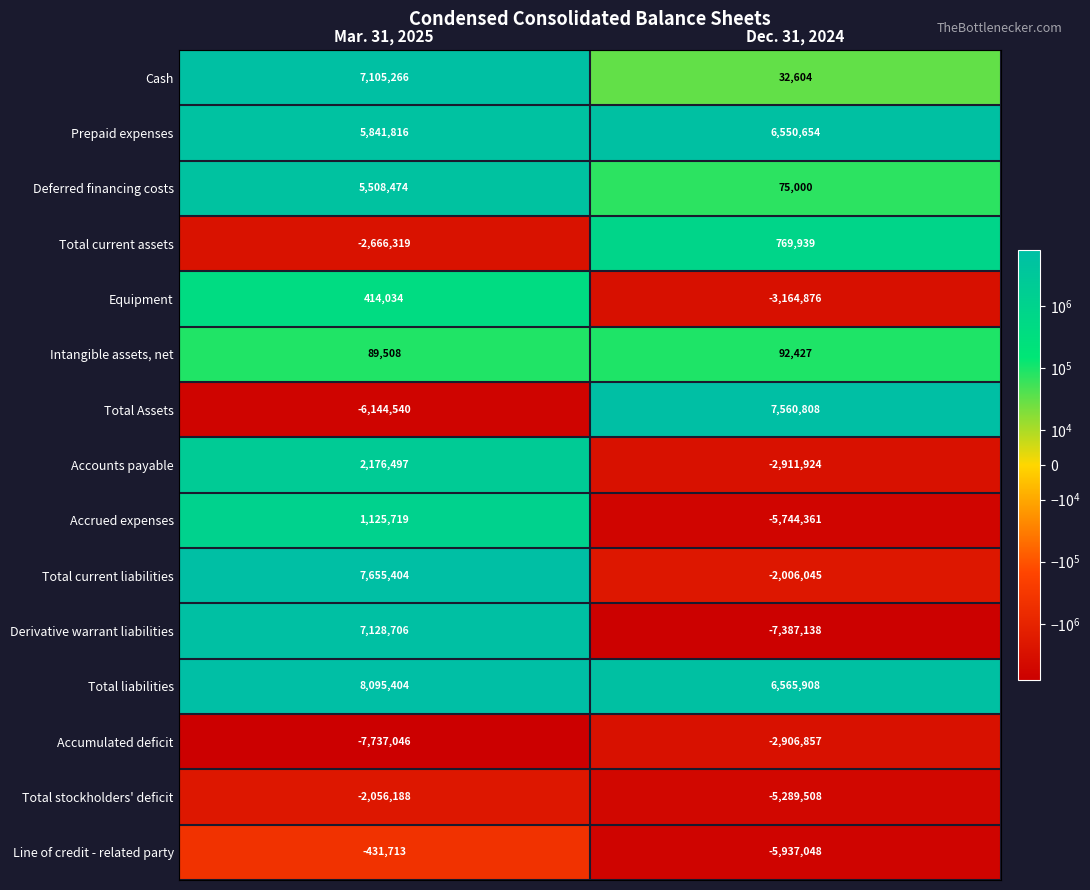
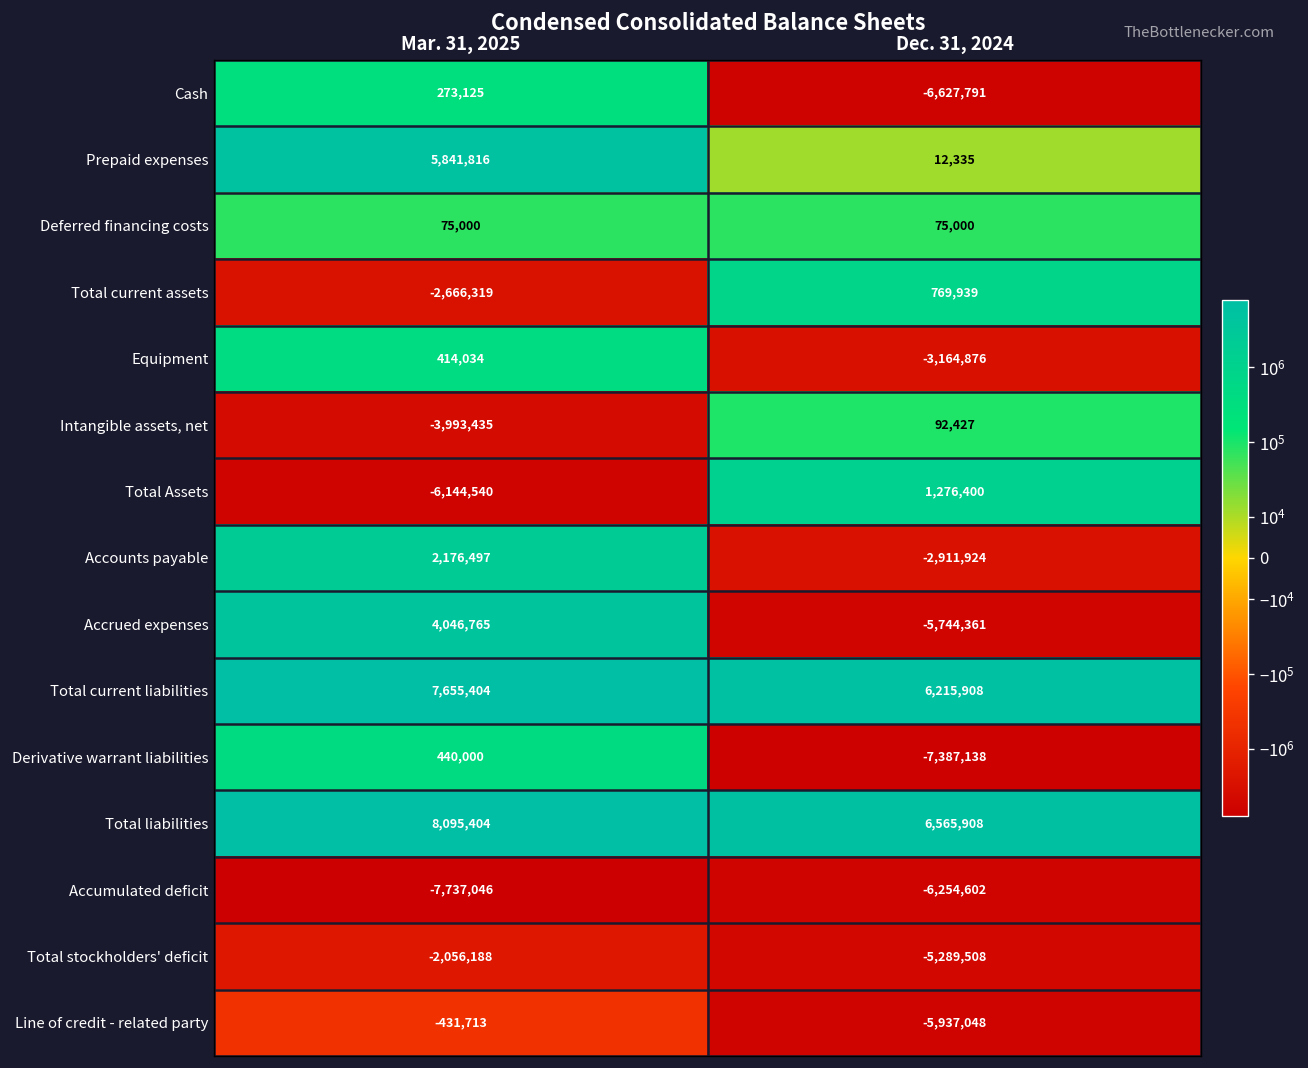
Cash, Mar. 31, 2025: 7,105,266 -> 273,125
Cash, Dec. 31, 2024: 32,604 -> -6,627,791
Prepaid expenses, Dec. 31, 2024: 6,550,654 -> 12,335
Deferred financing costs, Mar. 31, 2025: 5,508,474 -> 75,000
Intangible assets, net, Mar. 31, 2025: 89,508 -> -3,993,435
Total Assets, Dec. 31, 2024: 7,560,808 -> 1,276,400
Accrued expenses, Mar. 31, 2025: 1,125,719 -> 4,046,765
Total current liabilities, Dec. 31, 2024: -2,006,045 -> 6,215,908
Derivative warrant liabilities, Mar. 31, 2025: 7,128,706 -> 440,000
Accumulated deficit, Dec. 31, 2024: -2,906,857 -> -6,254,602
